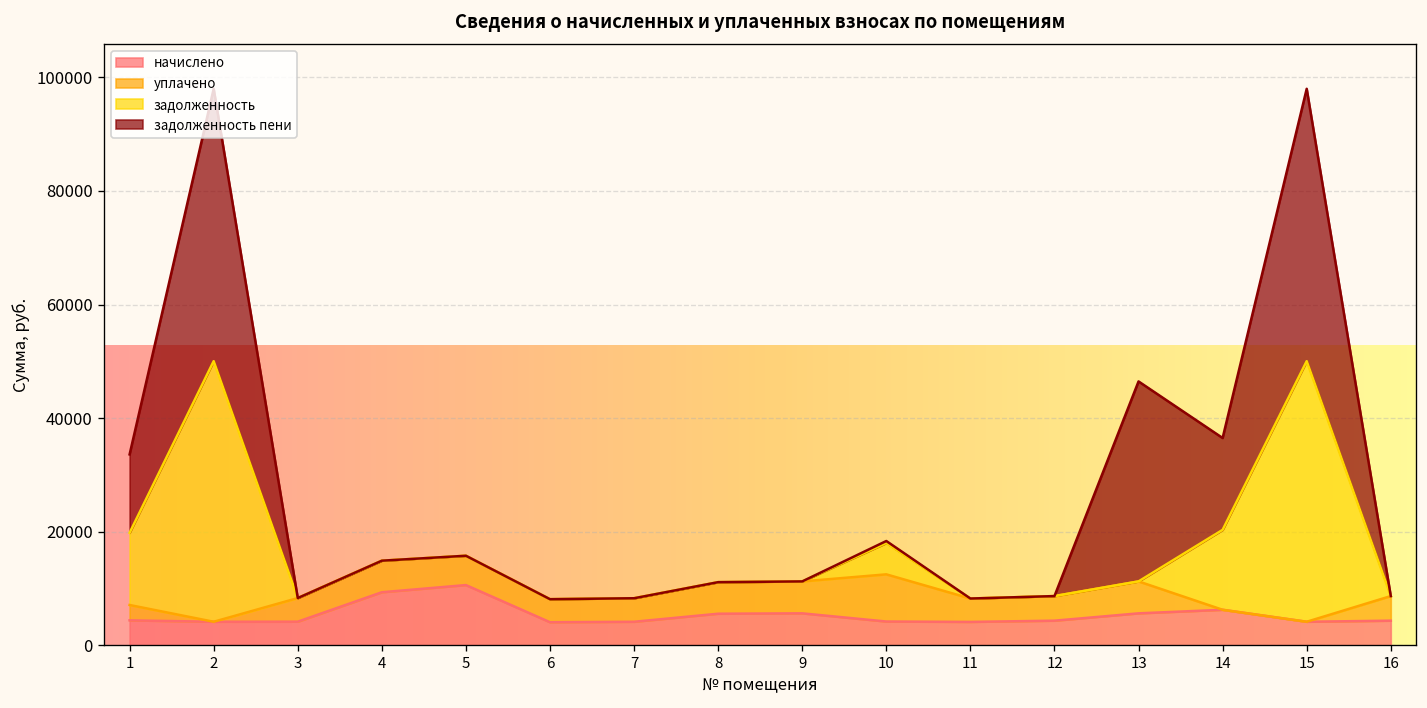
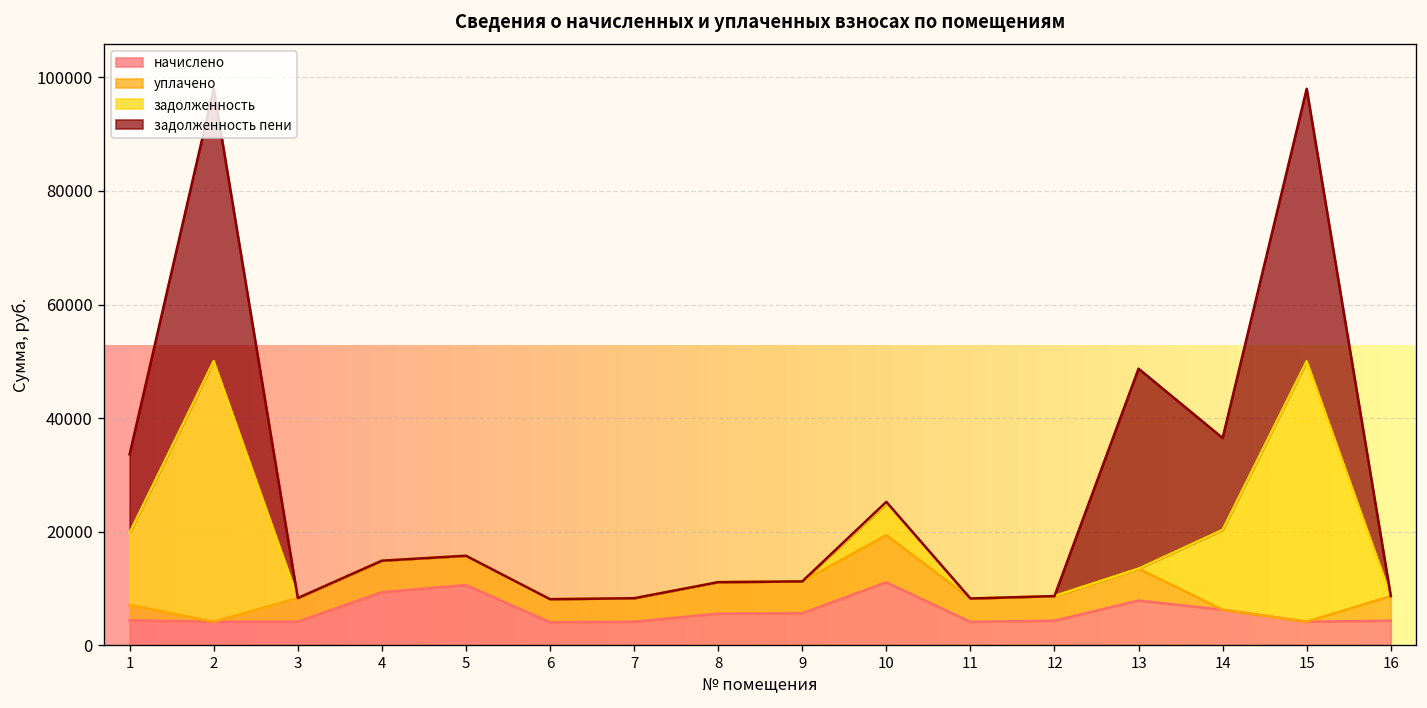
начислено, 10: 4000 -> 11000
начислено, 13: 6000 -> 8000
